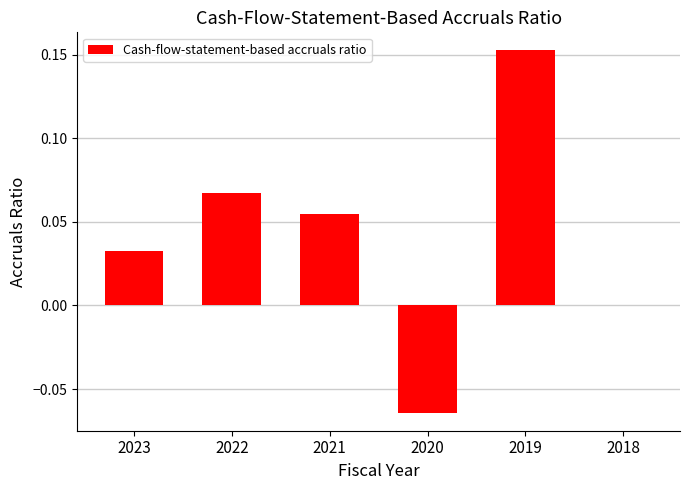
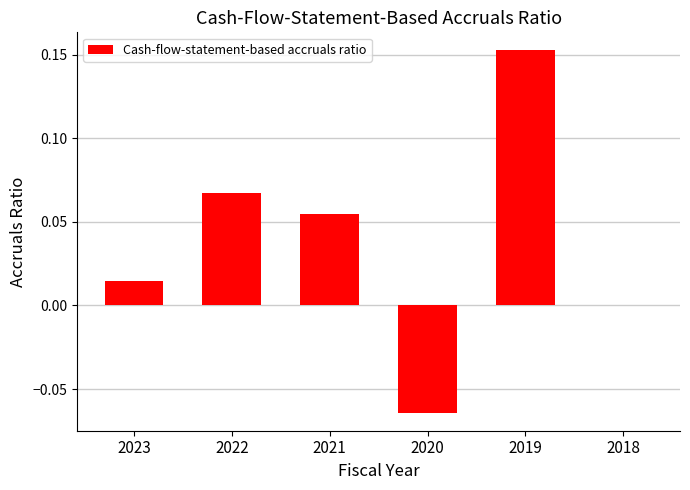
2023: 0.033 -> 0.015
